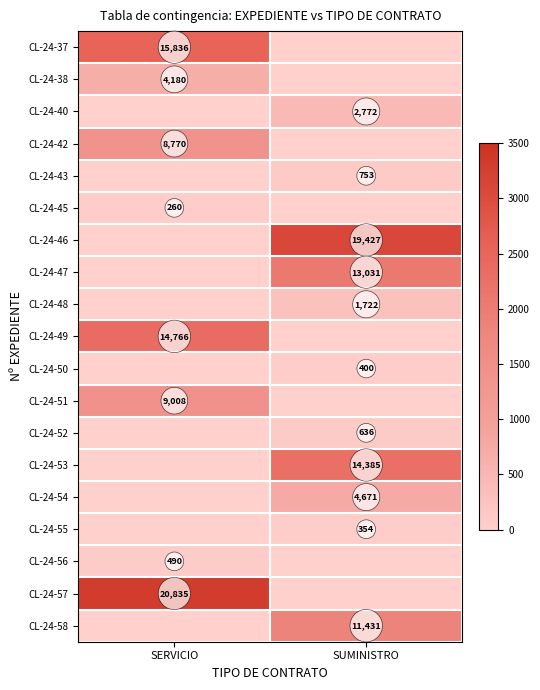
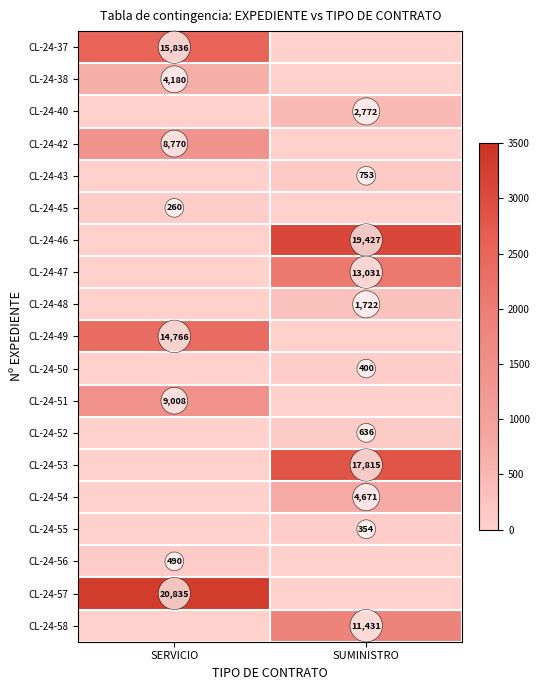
CL-24-53, SUMINISTRO: 14,385 -> 17,815
